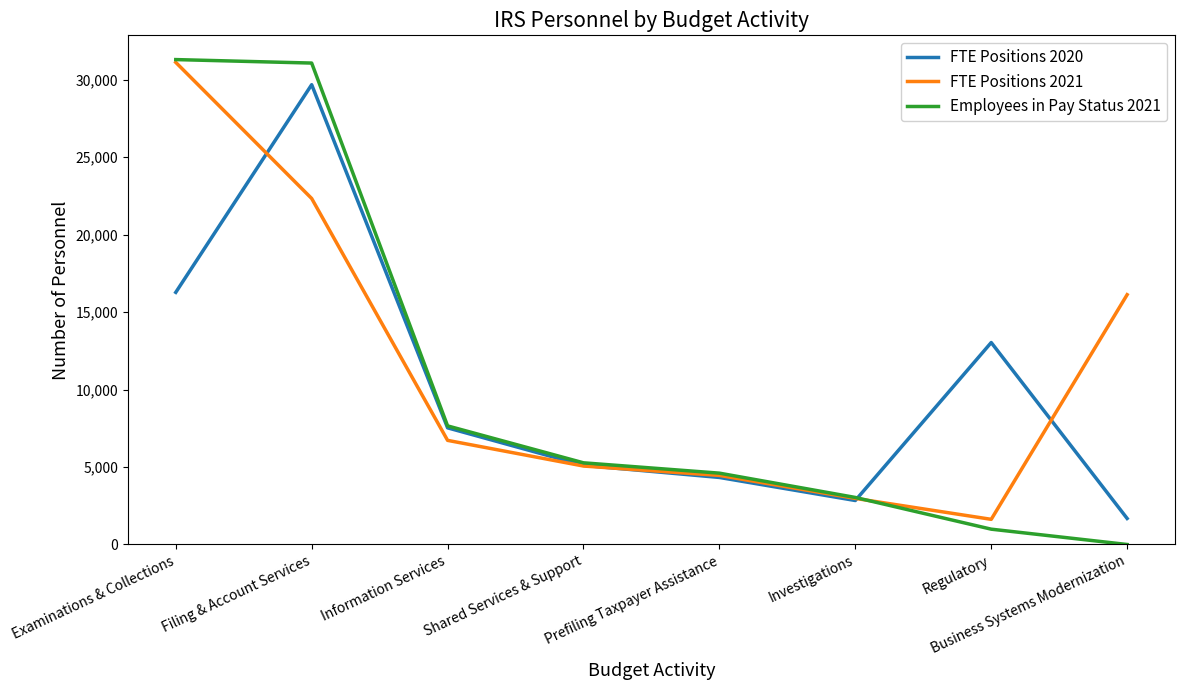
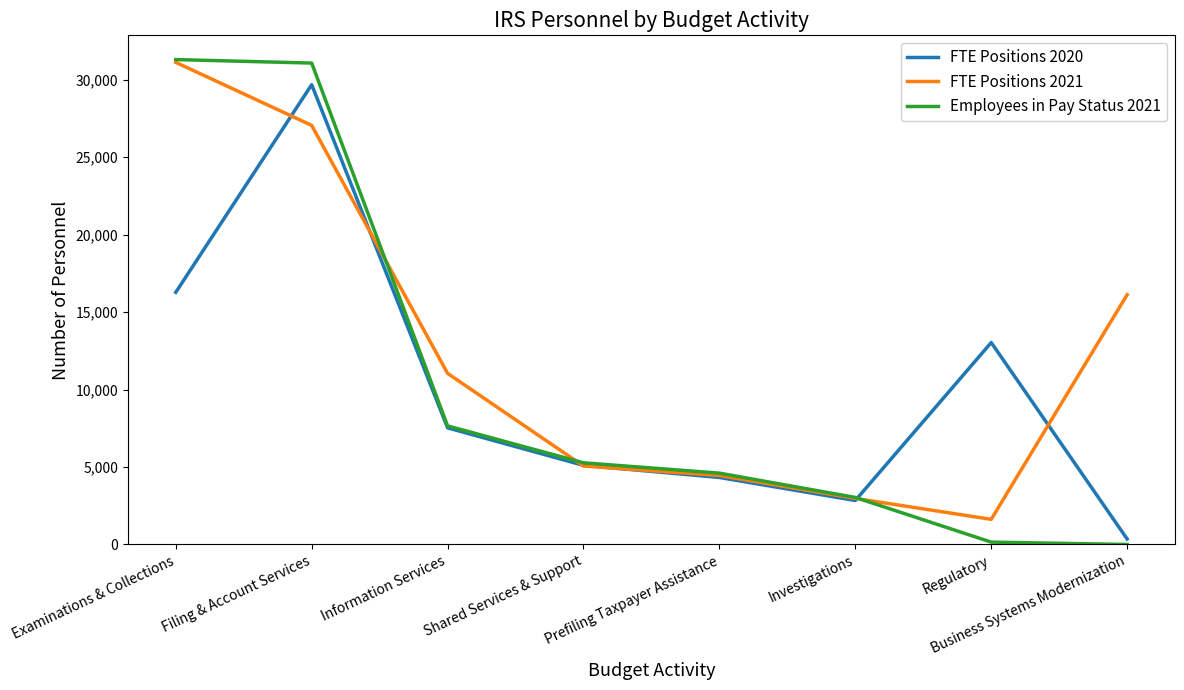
FTE Positions 2021, Filing & Account Services: 22,300 -> 27,100
FTE Positions 2021, Information Services: 6,700 -> 11,000
Employees in Pay Status 2021, Regulatory: 1,000 -> 200
FTE Positions 2020, Business Systems Modernization: 1,700 -> 400
